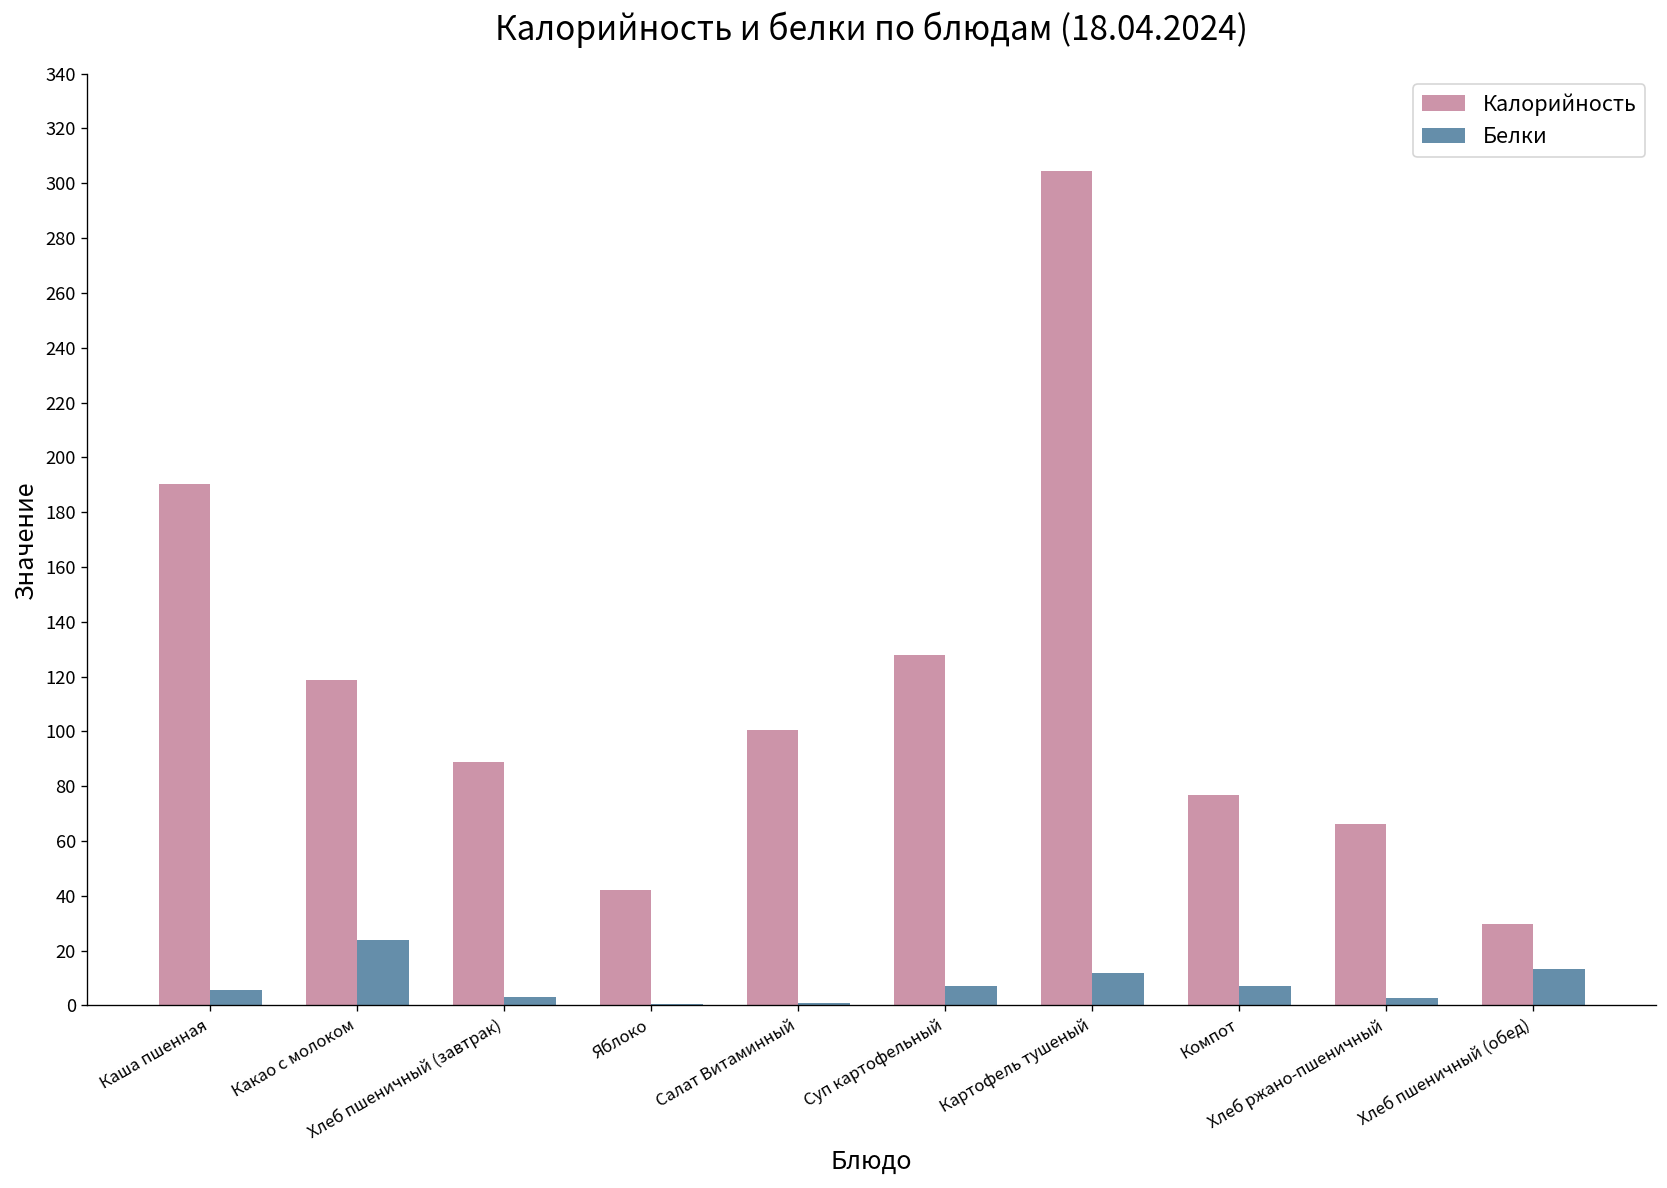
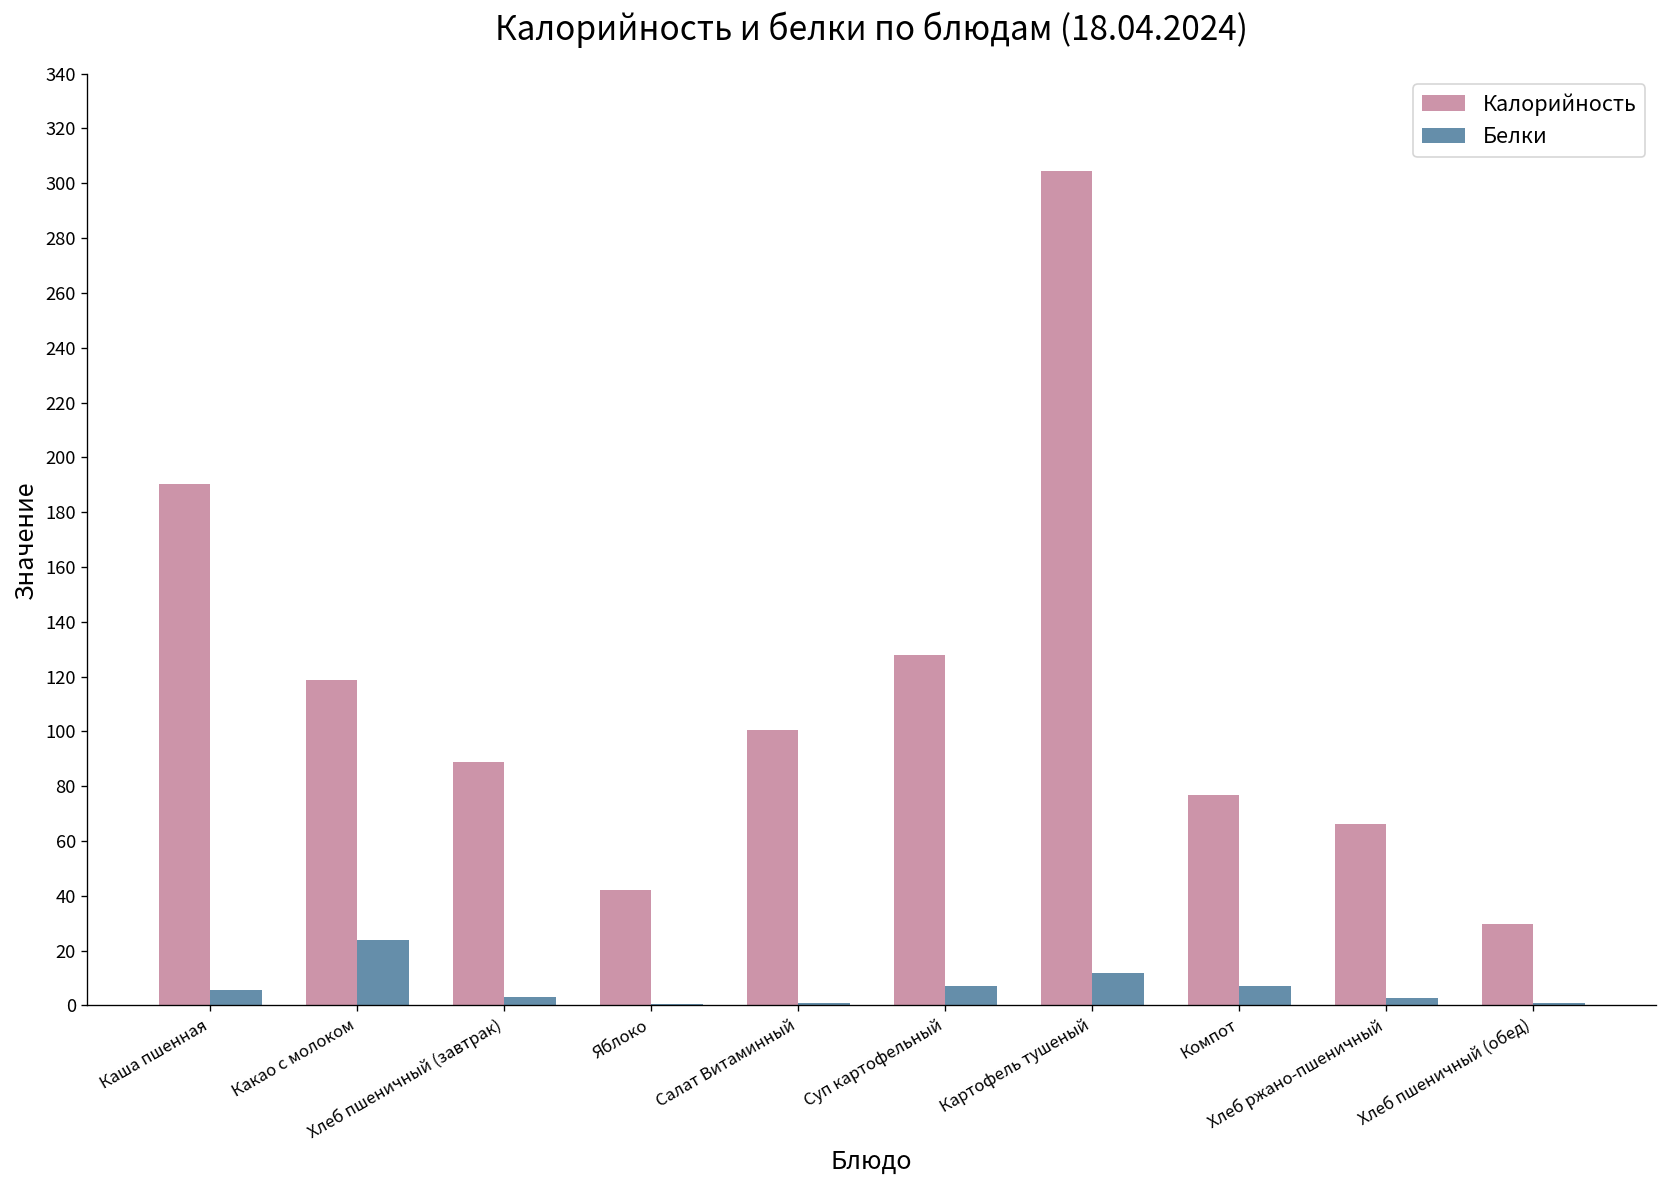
Белки, Хлеб пшеничный (обед): 13 -> 1
